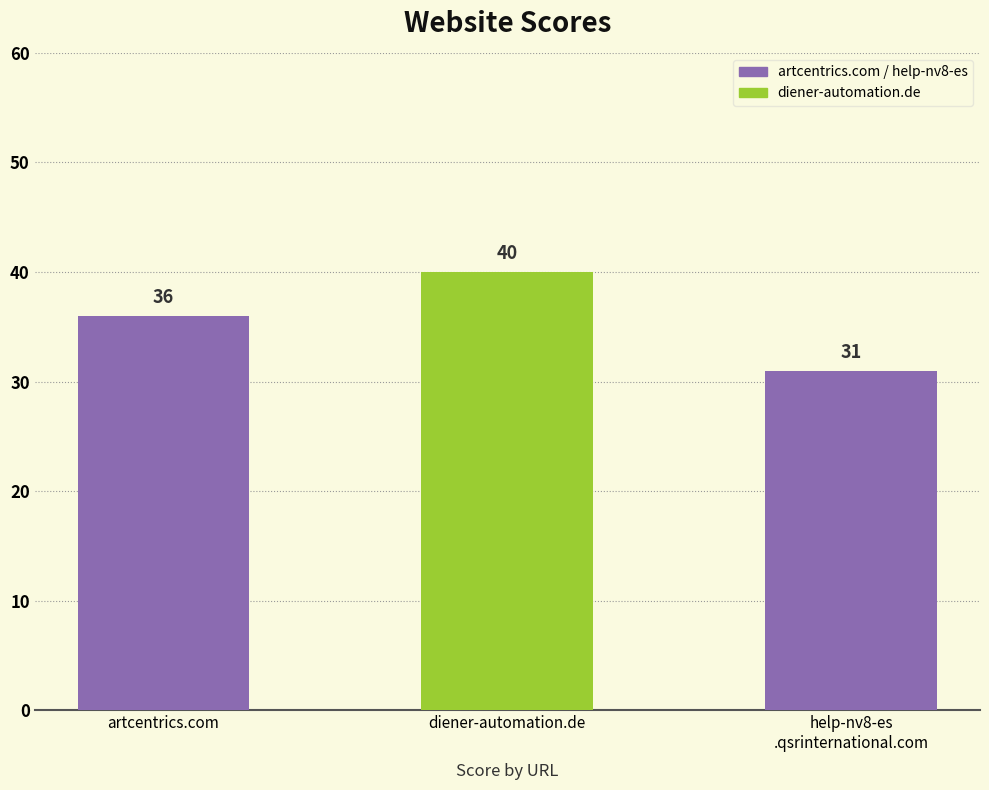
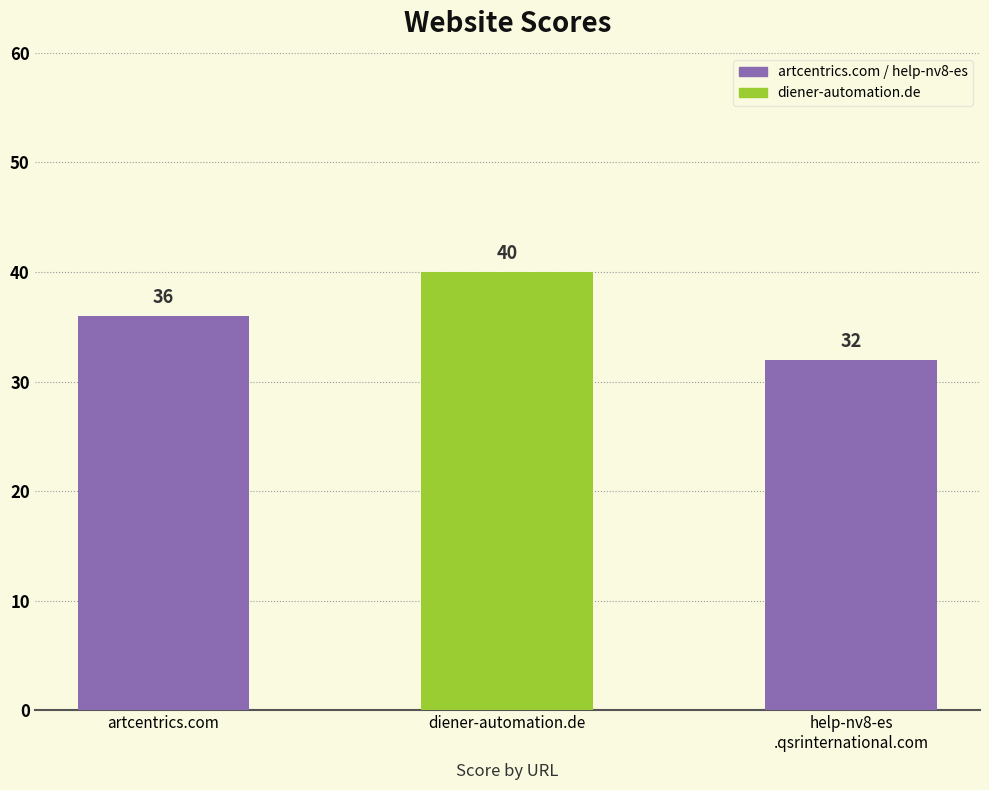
help-nv8-es .qsrinternational.com: 31 -> 32
